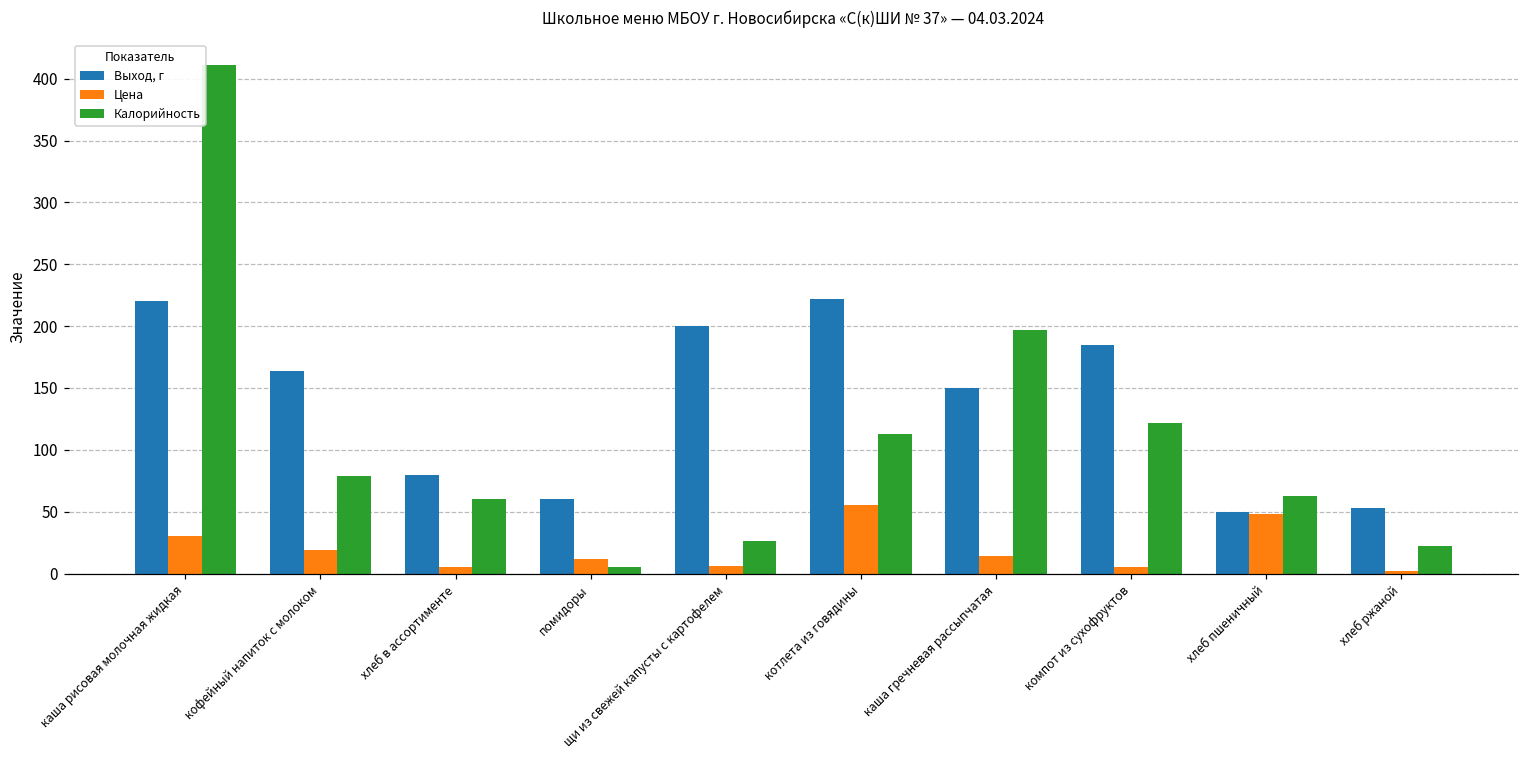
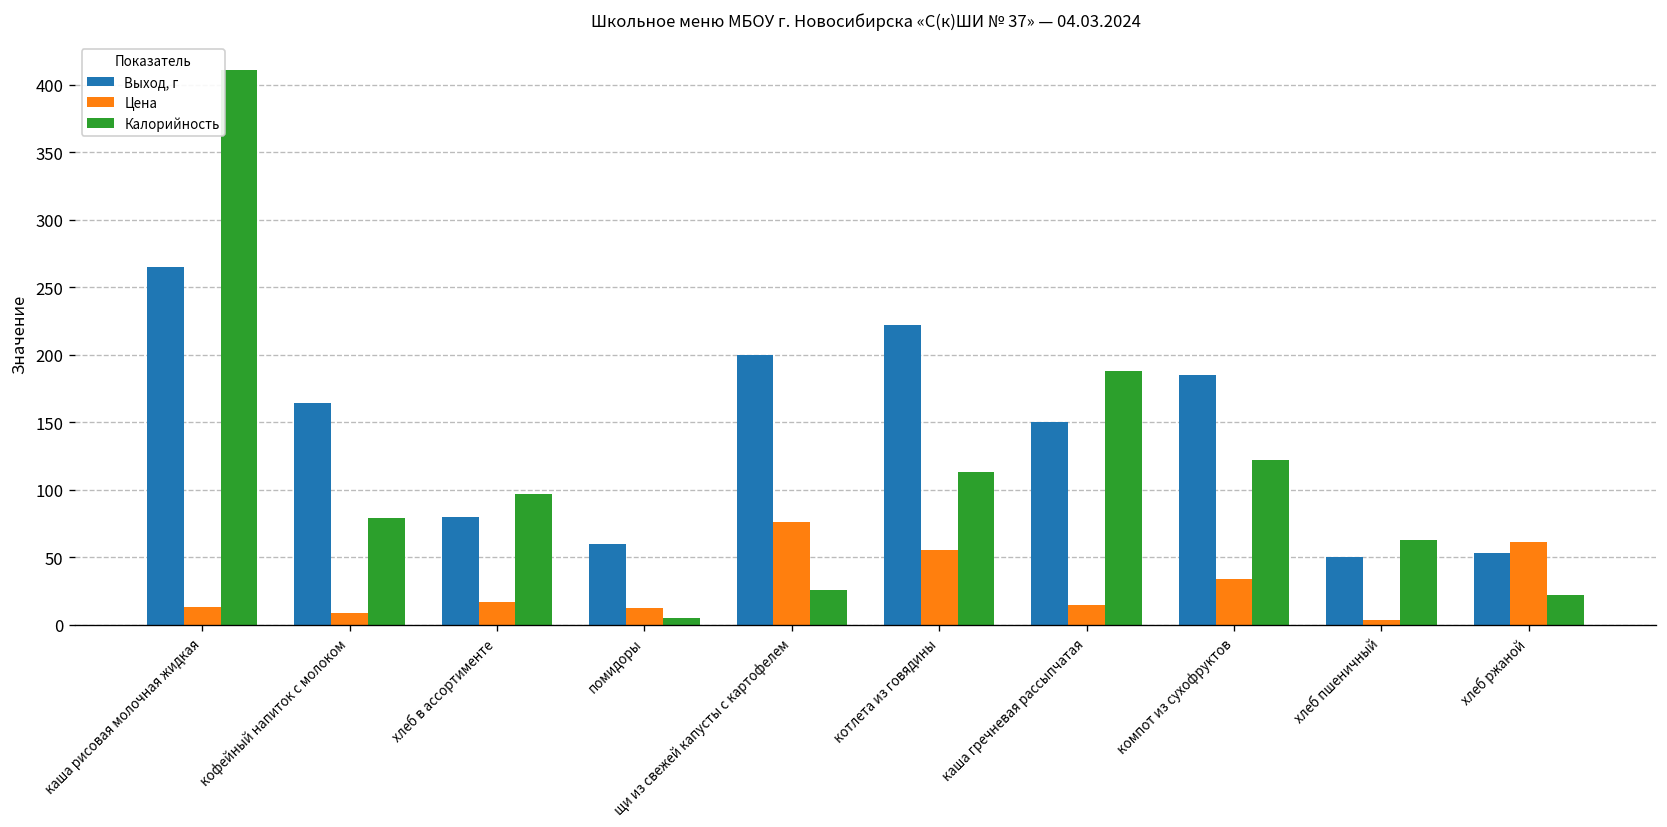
Выход, г, каша рисовая молочная жидкая: 220 -> 265
Цена, каша рисовая молочная жидкая: 31 -> 13
Цена, кофейный напиток с молоком: 19 -> 9
Цена, хлеб в ассортименте: 6 -> 17
Калорийность, хлеб в ассортименте: 60 -> 97
Цена, щи из свежей капусты с картофелем: 6 -> 76
Калорийность, каша гречневая рассыпчатая: 197 -> 188
Цена, компот из сухофруктов: 5 -> 34
Цена, хлеб пшеничный: 48 -> 3
Цена, хлеб ржаной: 2 -> 62
